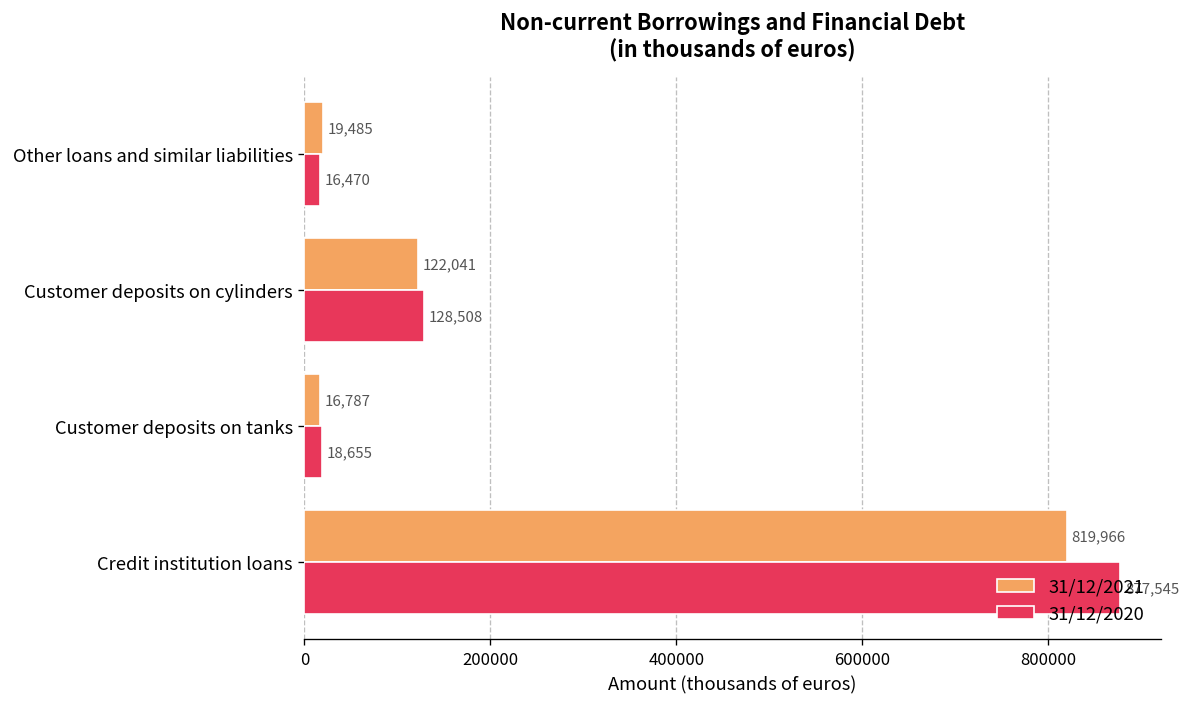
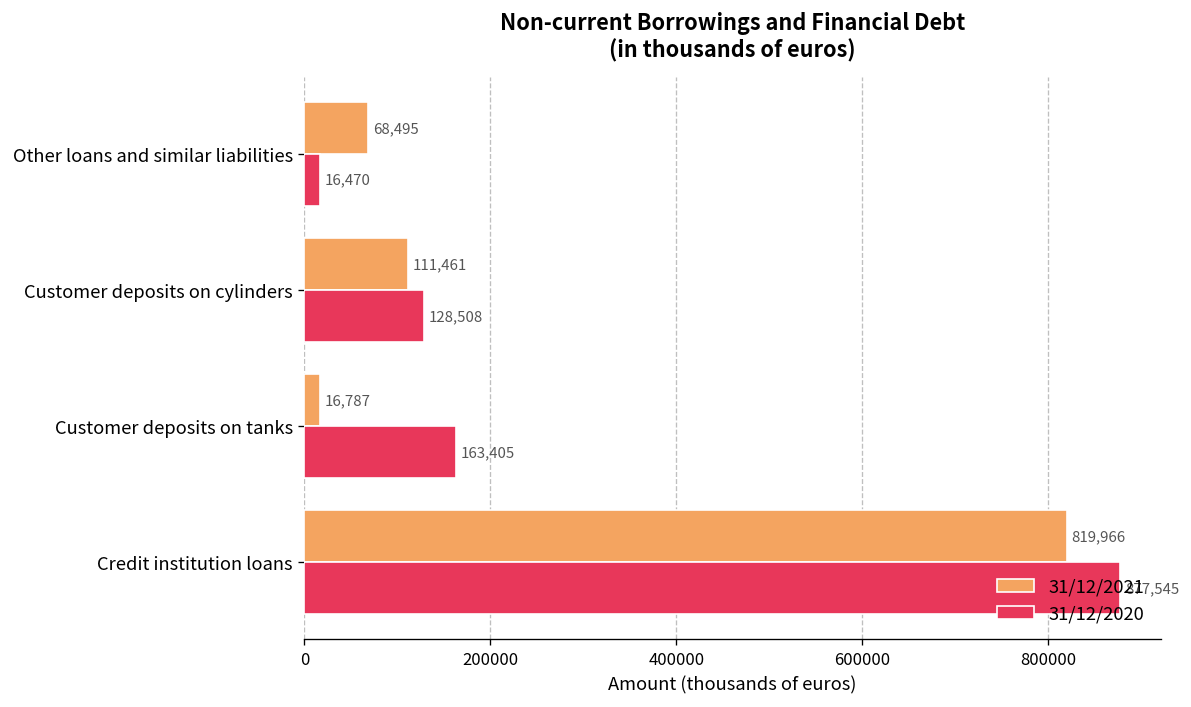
31/12/2021, Other loans and similar liabilities: 19,485 -> 68,495
31/12/2021, Customer deposits on cylinders: 122,041 -> 111,461
31/12/2020, Customer deposits on tanks: 18,655 -> 163,405
